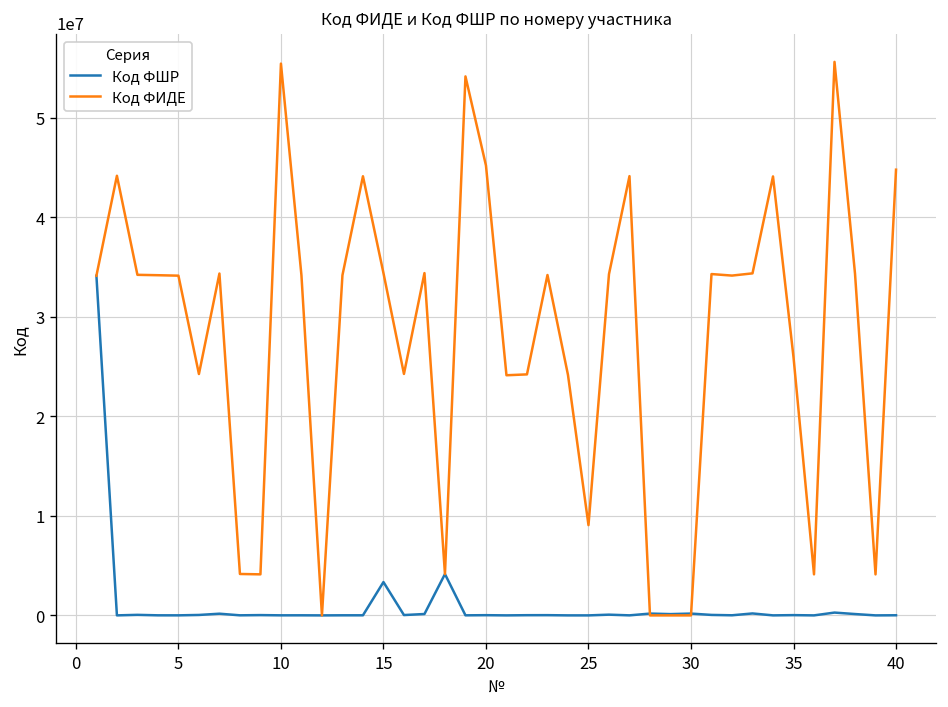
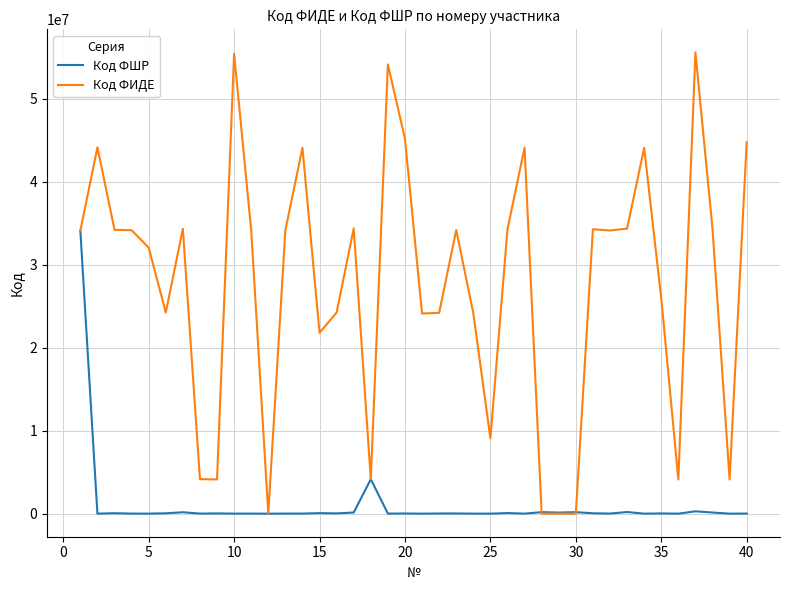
Код ФИДЕ, 5: 34000000 -> 32000000
Код ФШР, 15: 3000000 -> 0
Код ФИДЕ, 15: 34000000 -> 22000000
